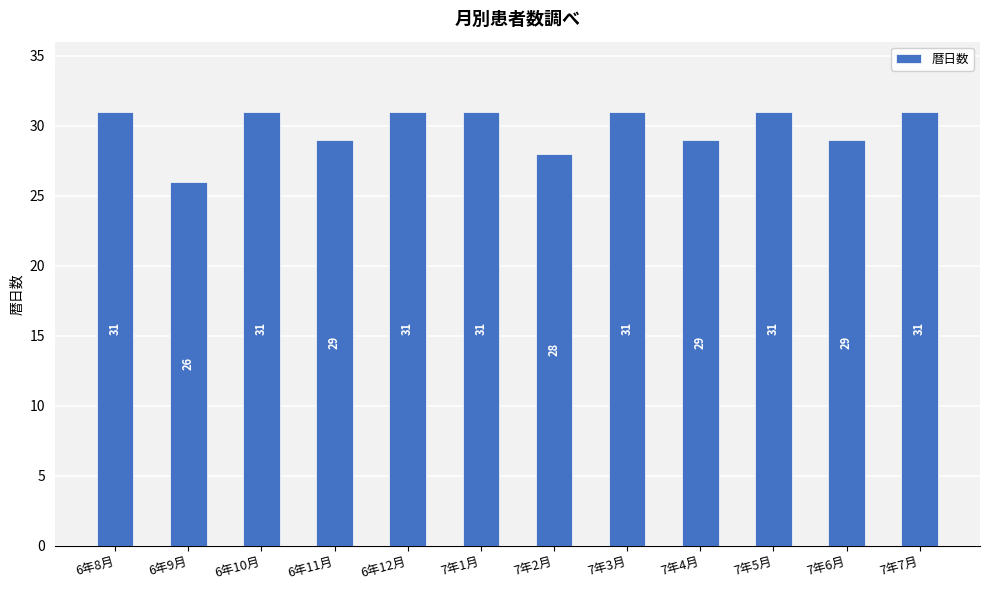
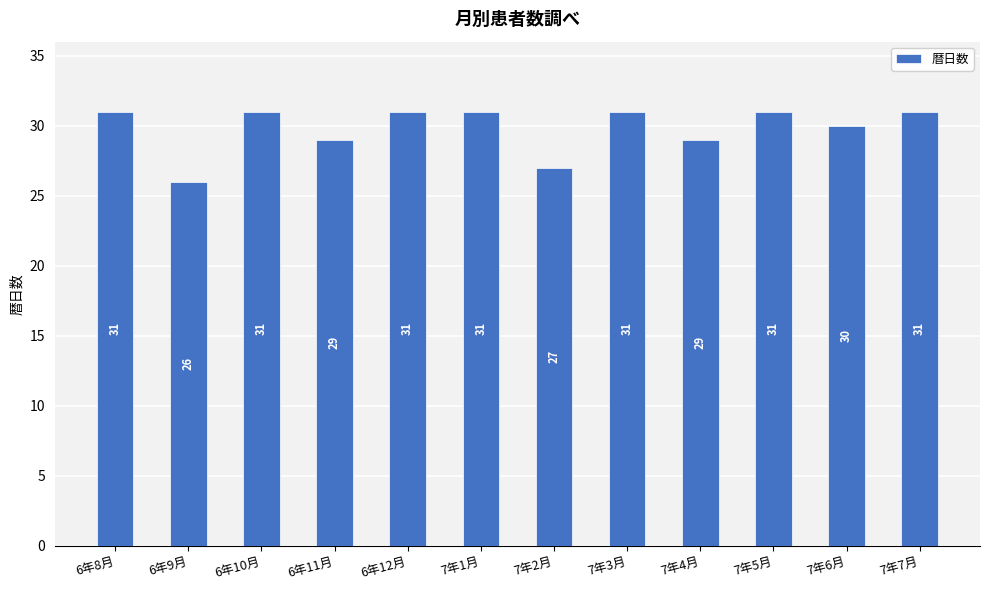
7年2月: 28 -> 27
7年6月: 29 -> 30
